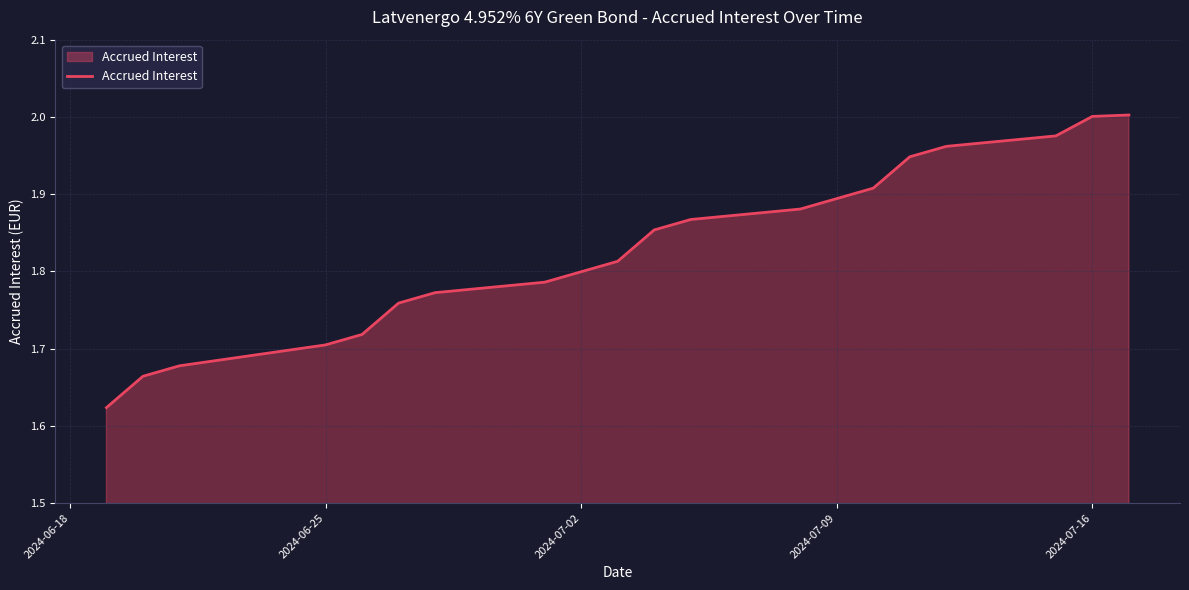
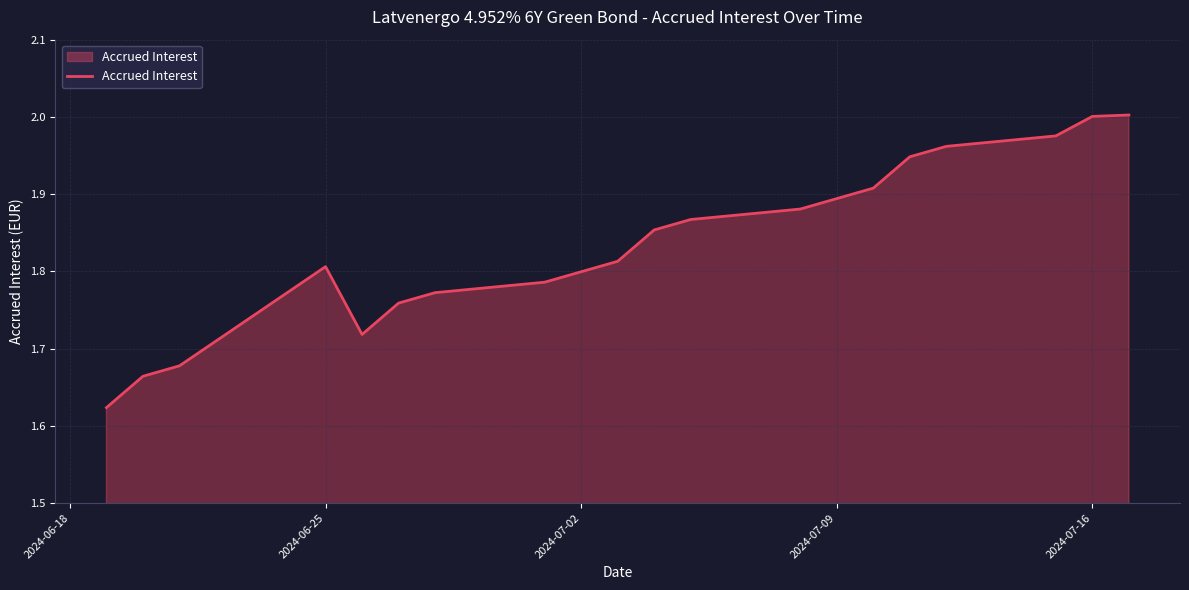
2024-06-25: 1.70 -> 1.81
